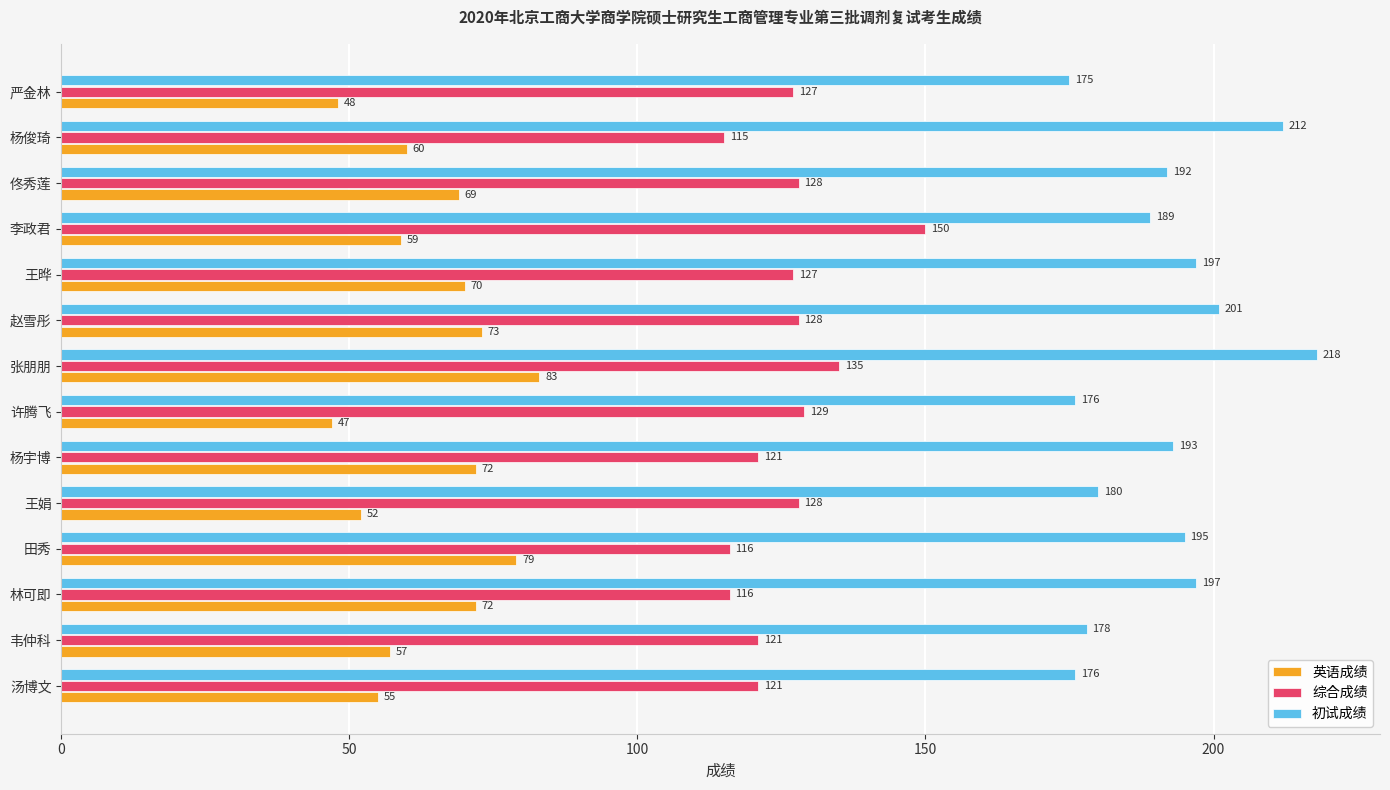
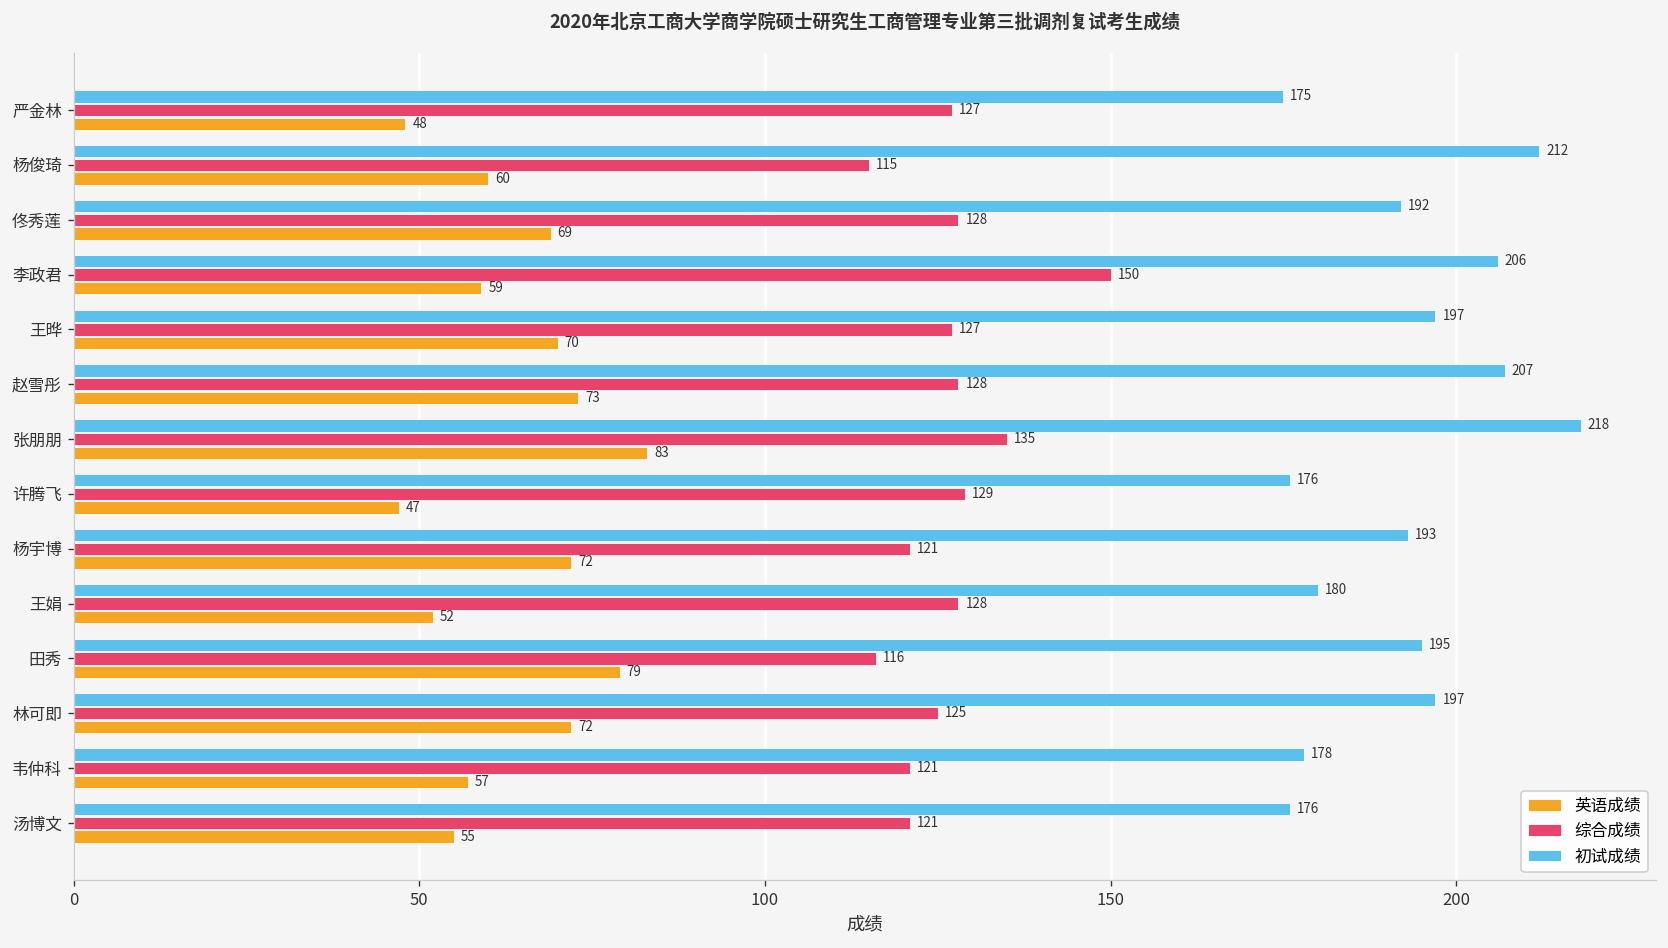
初试成绩, 李政君: 189 -> 206
初试成绩, 赵雪彤: 201 -> 207
综合成绩, 林可即: 116 -> 125
